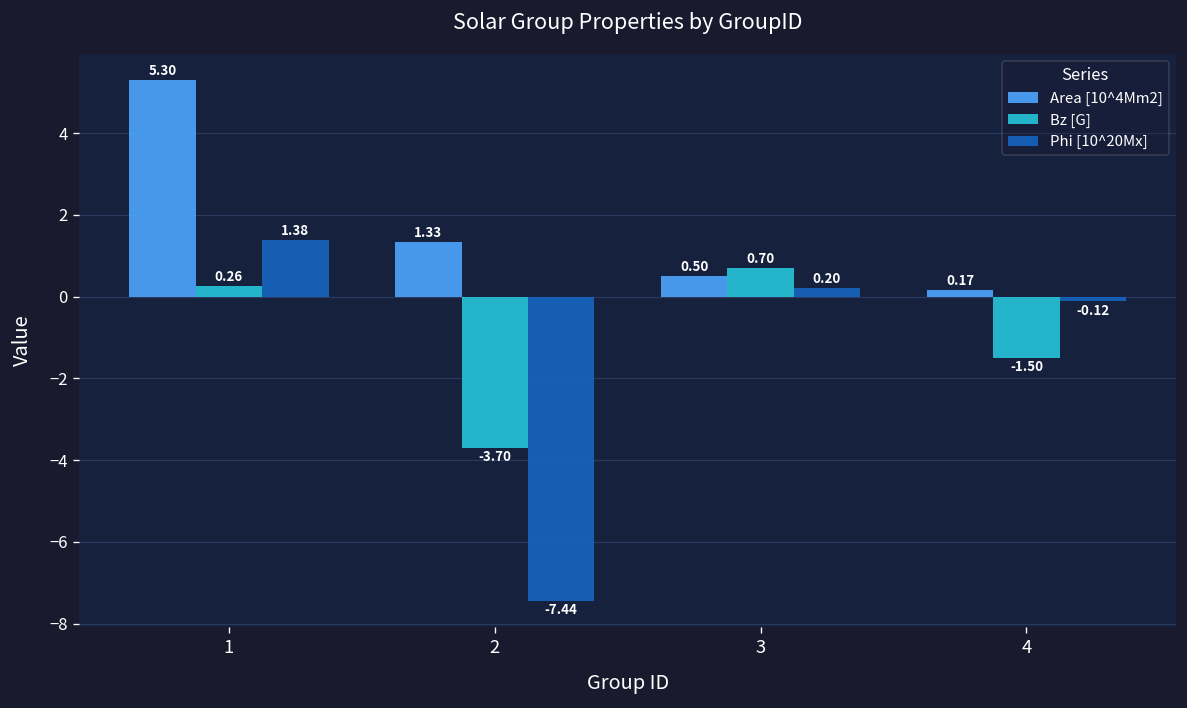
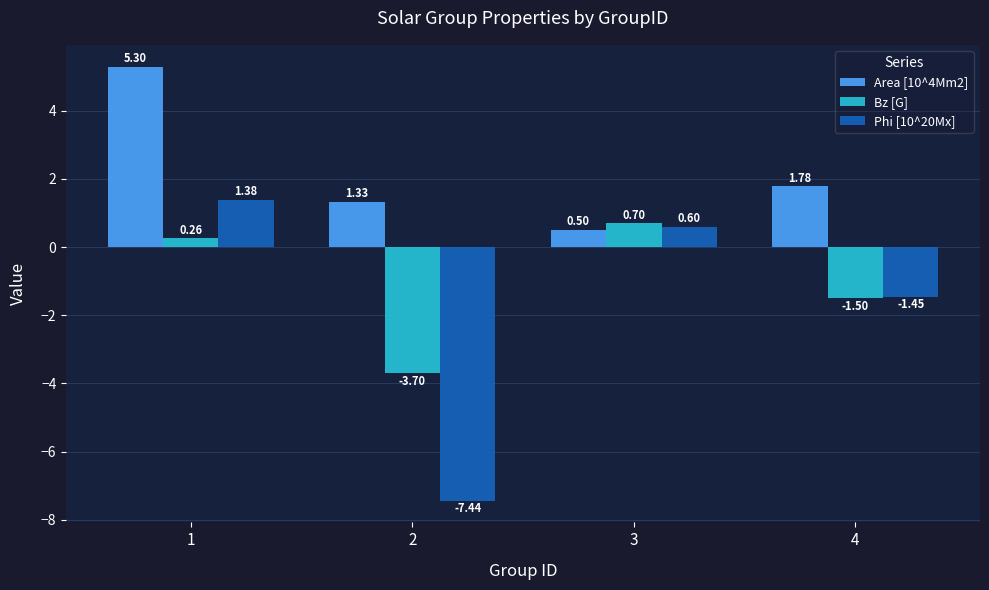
Phi [10^20Mx], 3: 0.20 -> 0.60
Area [10^4Mm2], 4: 0.17 -> 1.78
Phi [10^20Mx], 4: -0.12 -> -1.45
